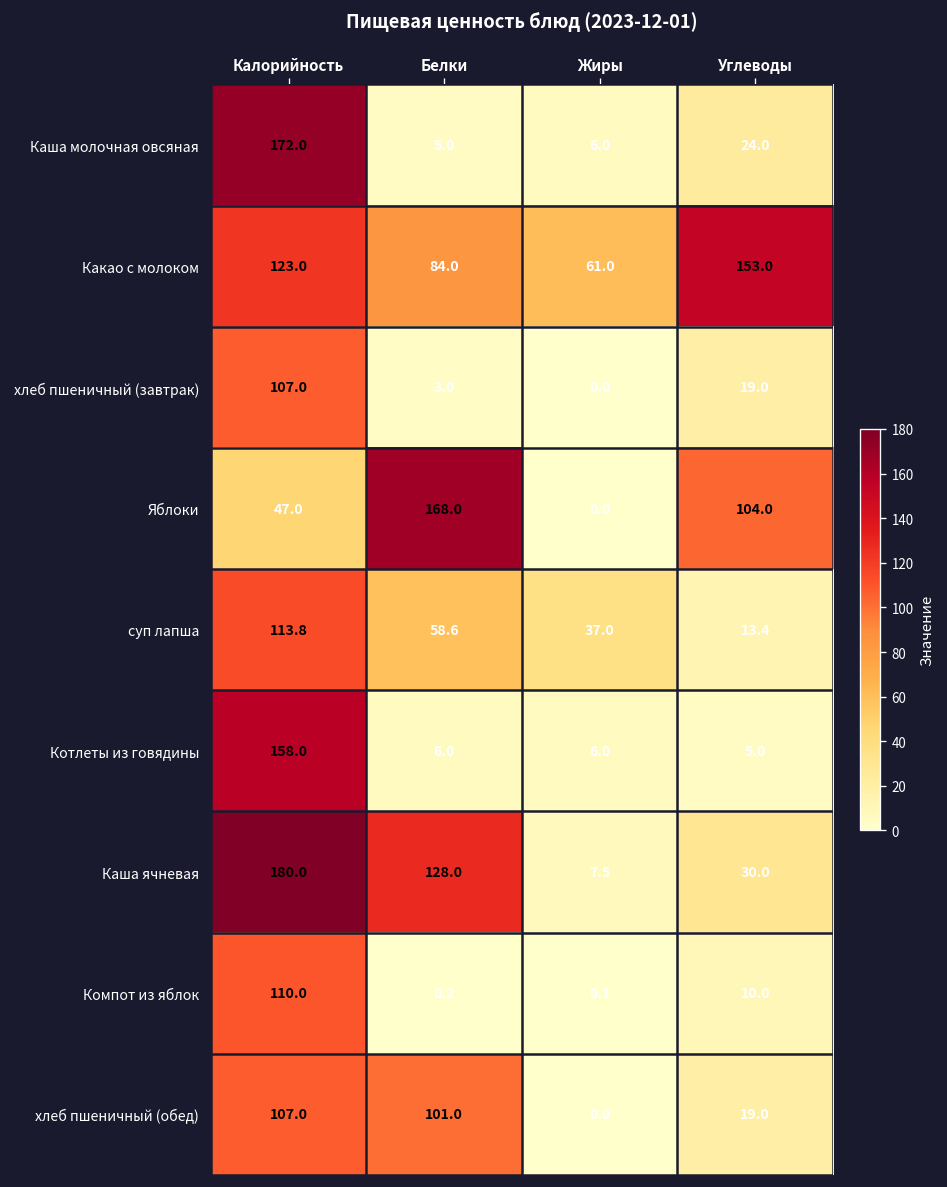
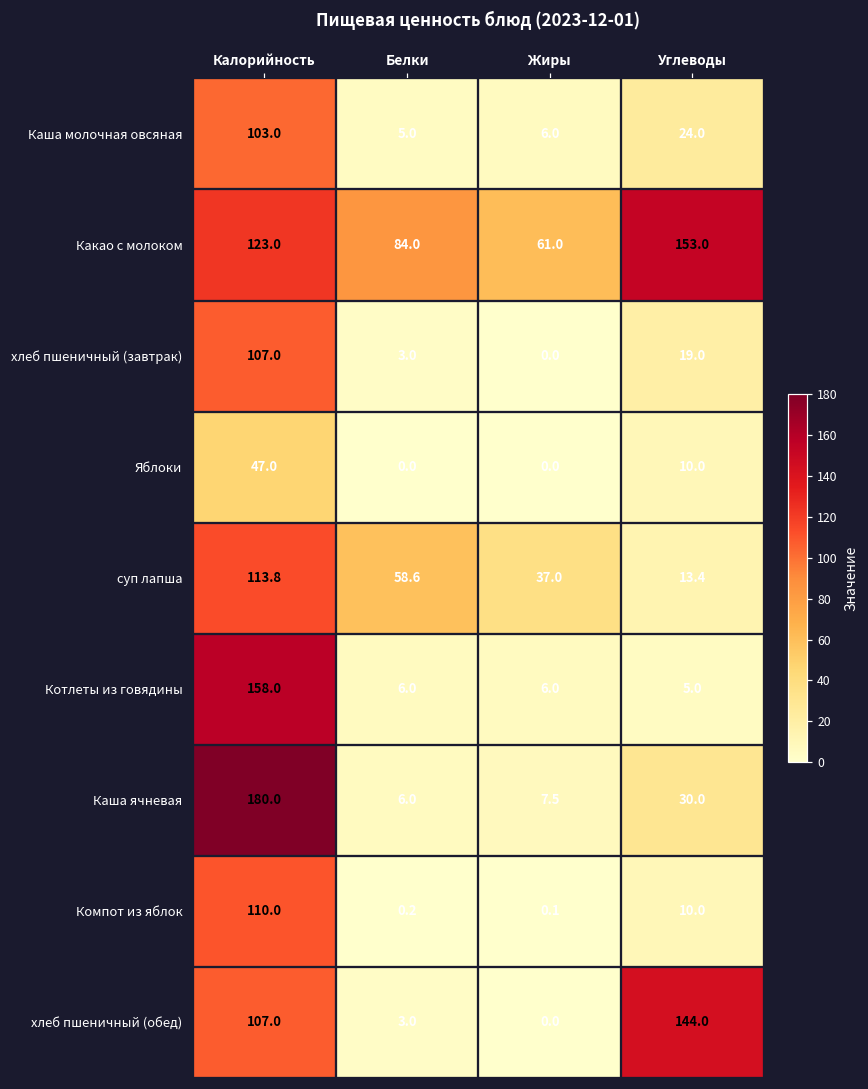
Каша молочная овсяная, Калорийность: 172.0 -> 103.0
Яблоки, Белки: 168.0 -> 0.0
Яблоки, Углеводы: 104.0 -> 10.0
Каша ячневая, Белки: 128.0 -> 6.0
хлеб пшеничный (обед), Белки: 101.0 -> 3.0
хлеб пшеничный (обед), Углеводы: 19.0 -> 144.0
